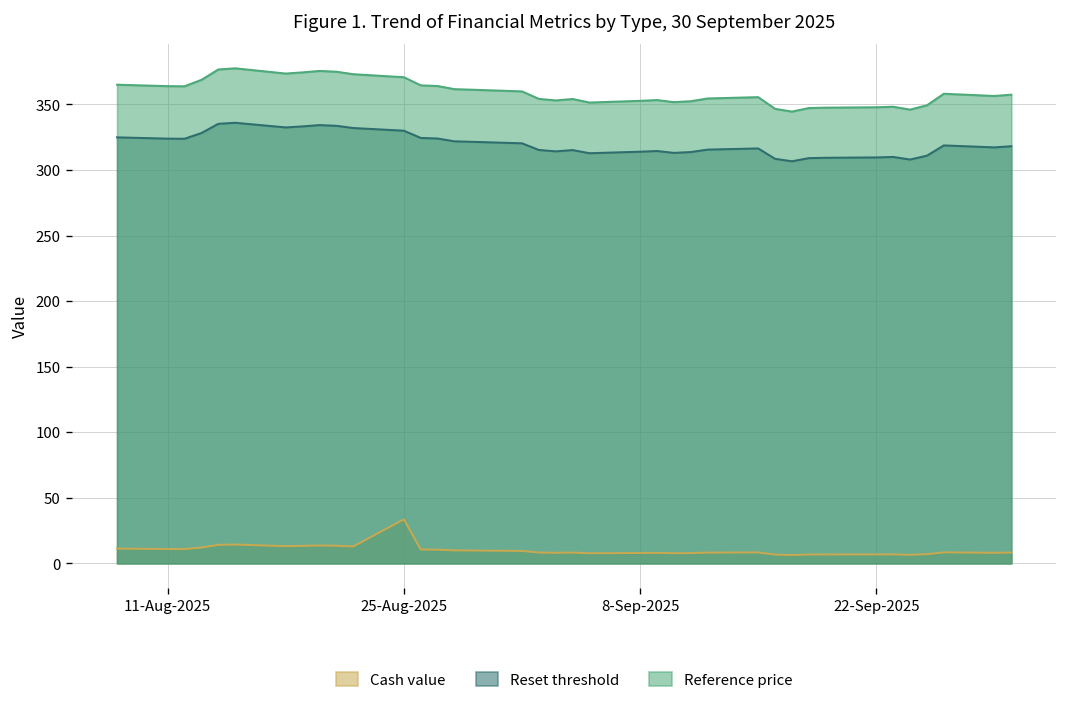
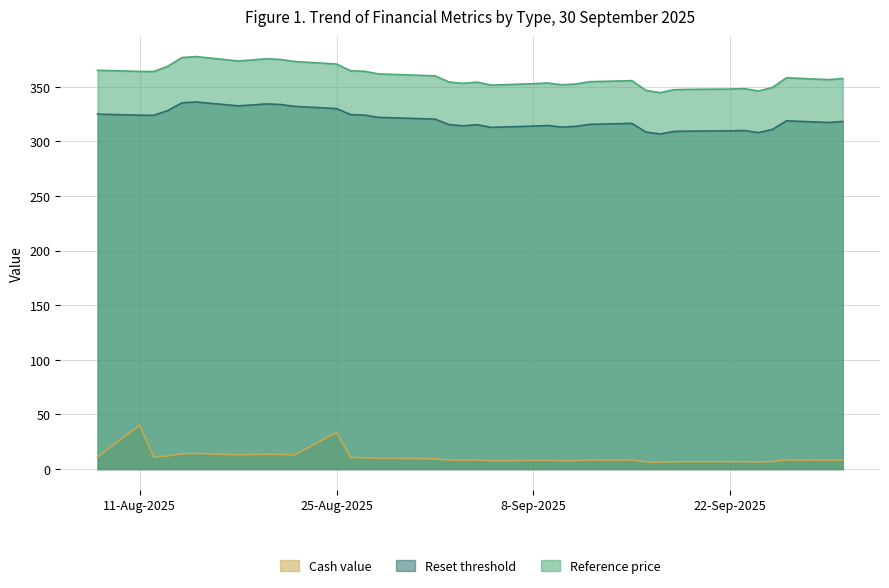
Cash value, 11-Aug-2025: 11 -> 40
